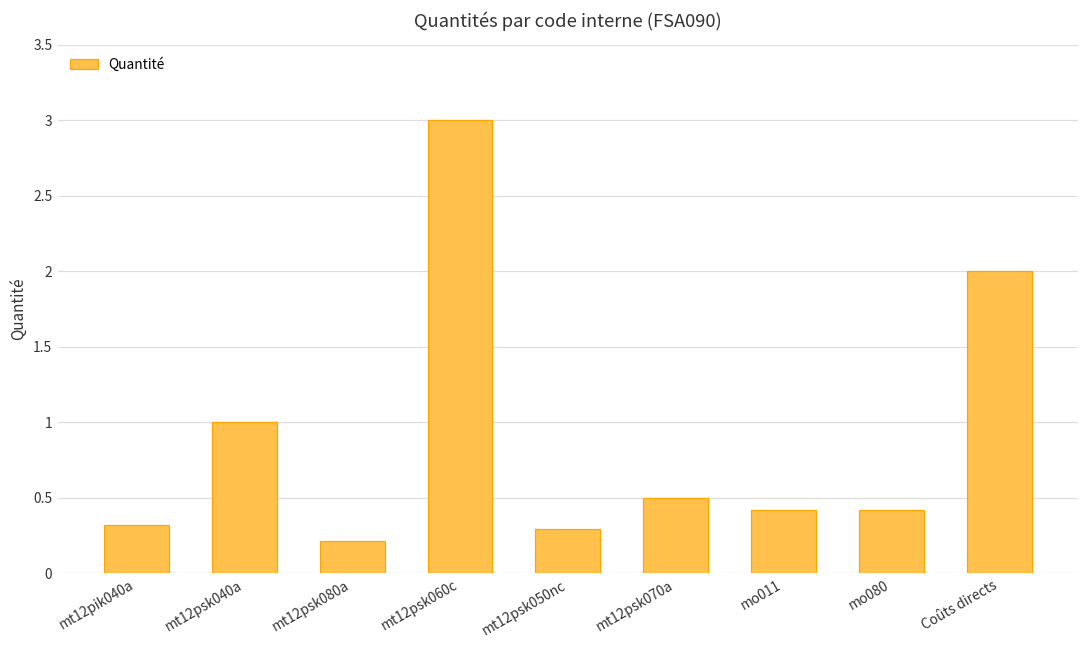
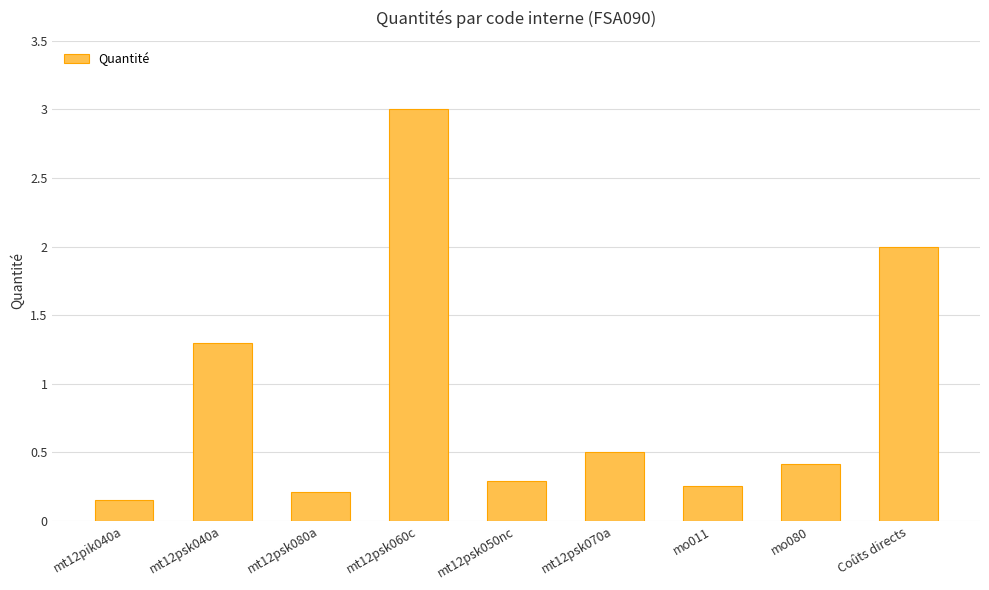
mt12pik040a: 0.32 -> 0.15
mt12psk040a: 1.0 -> 1.3
mo011: 0.42 -> 0.26
